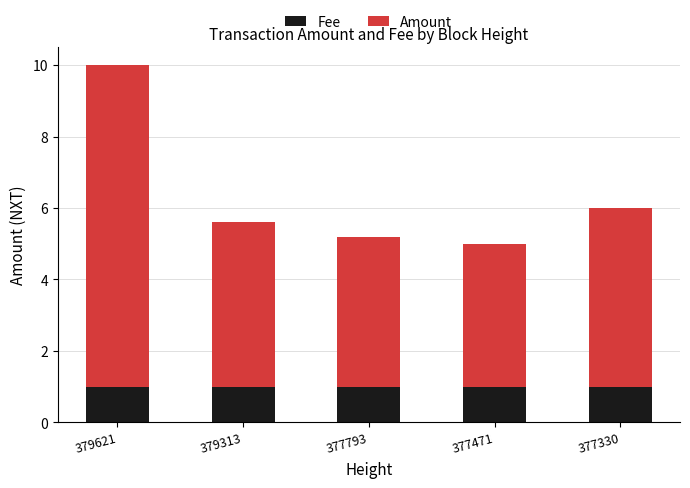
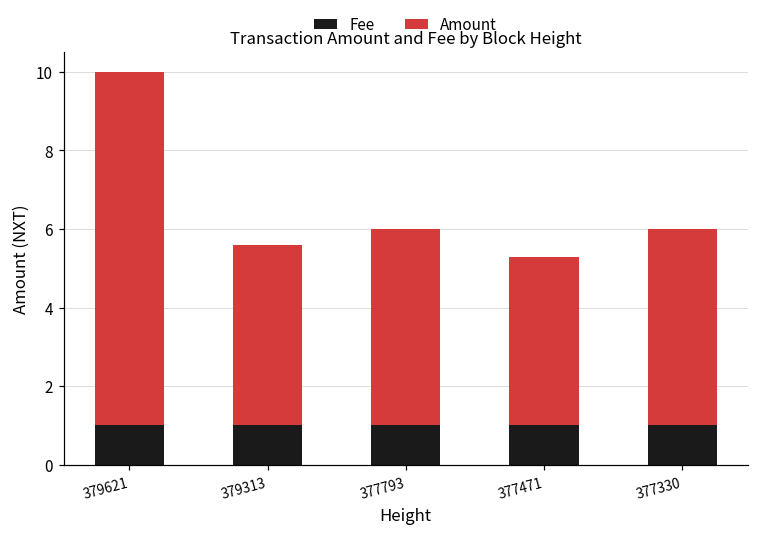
Amount, 377793: 4.2 -> 5.0
Amount, 377471: 4.0 -> 4.3
